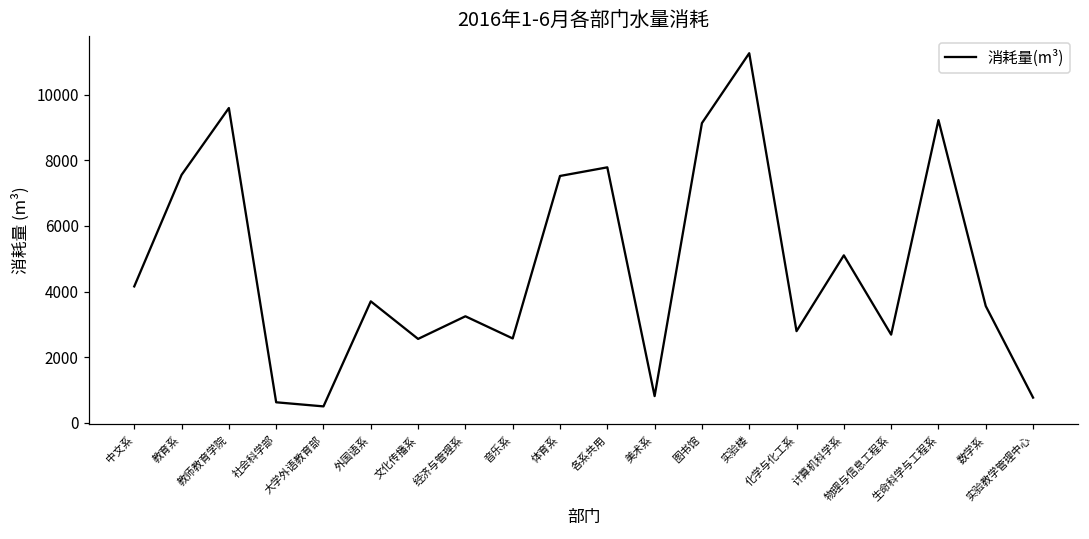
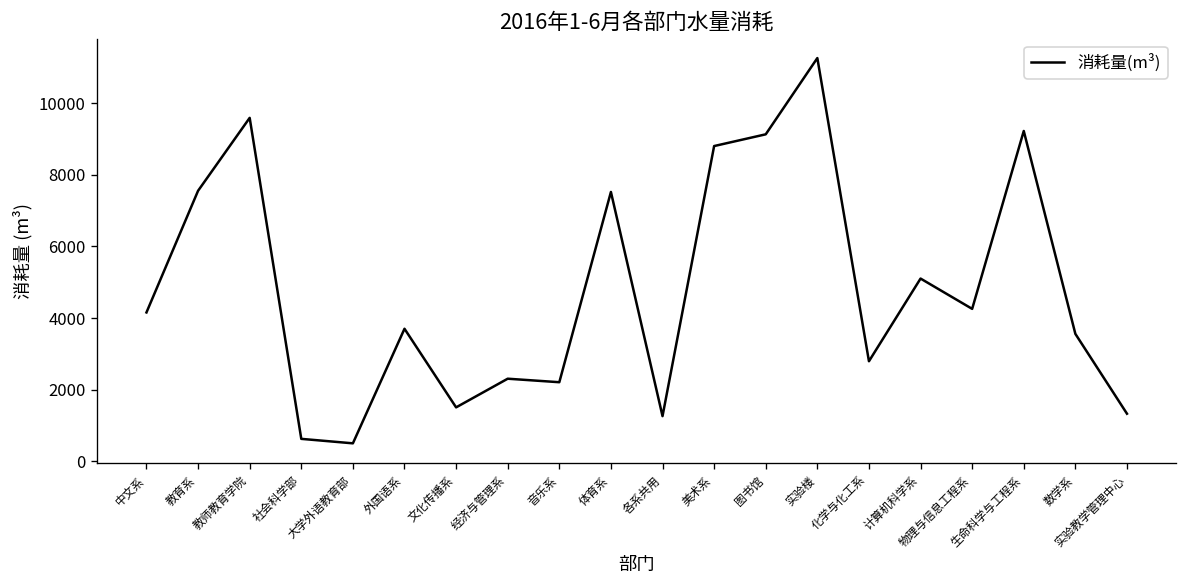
文化传播系: 2600 -> 1500
经济与管理系: 3200 -> 2300
音乐系: 2600 -> 2200
各系共用: 7800 -> 1300
美术系: 800 -> 8800
物理与信息工程系: 2700 -> 4300
实验教学管理中心: 800 -> 1300
